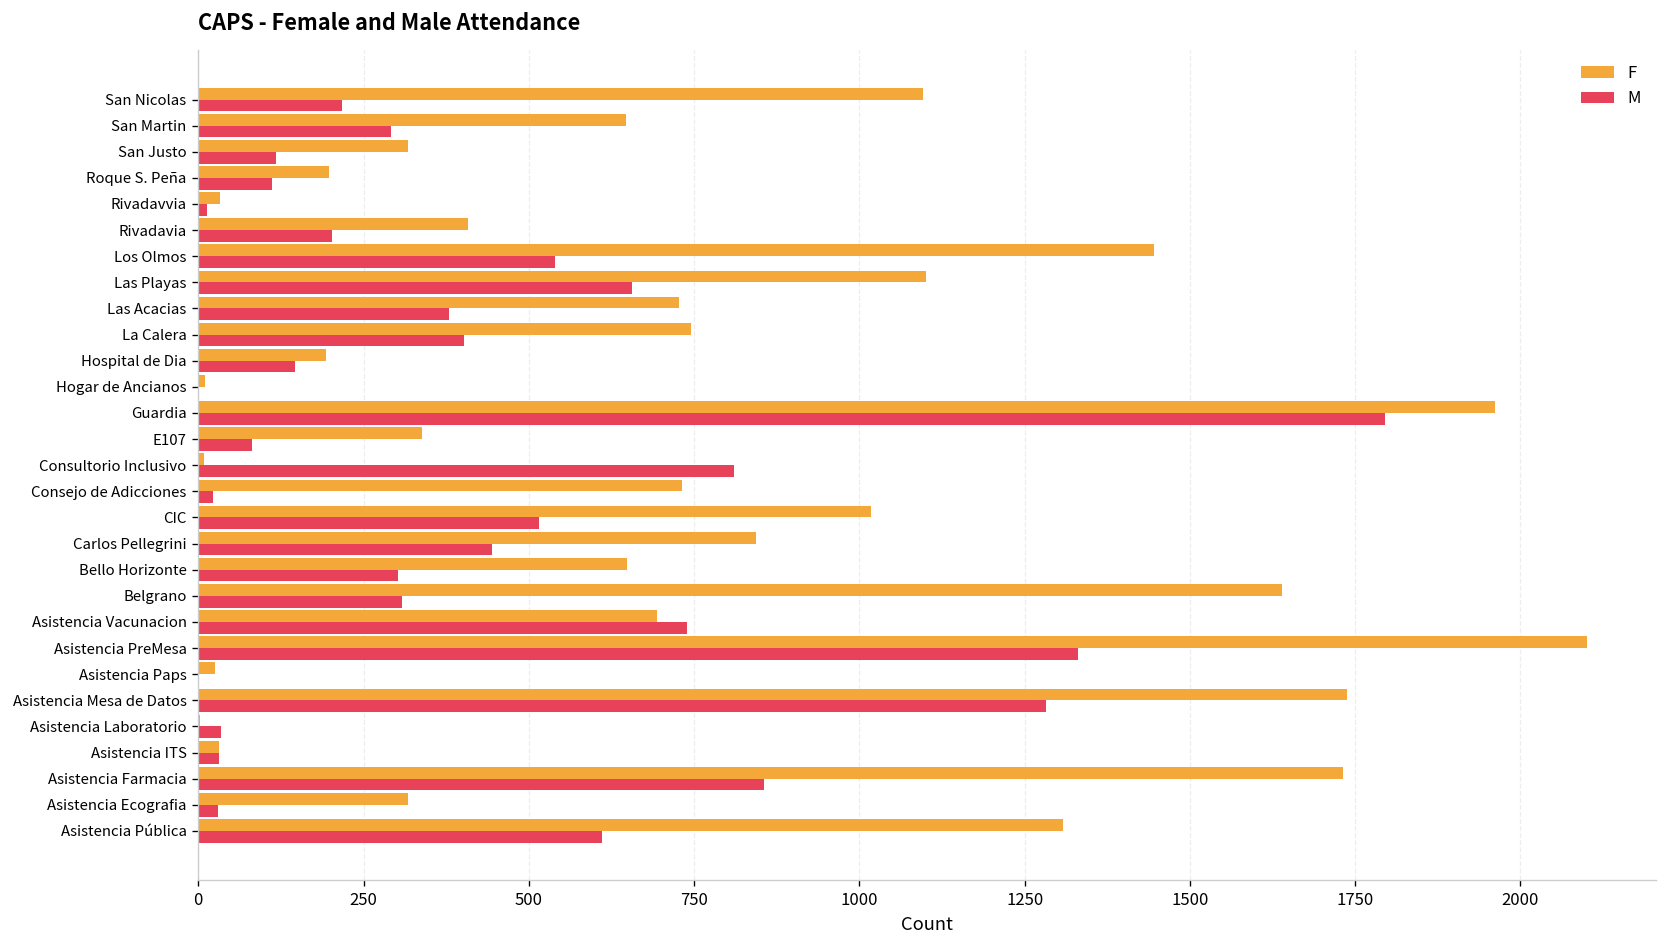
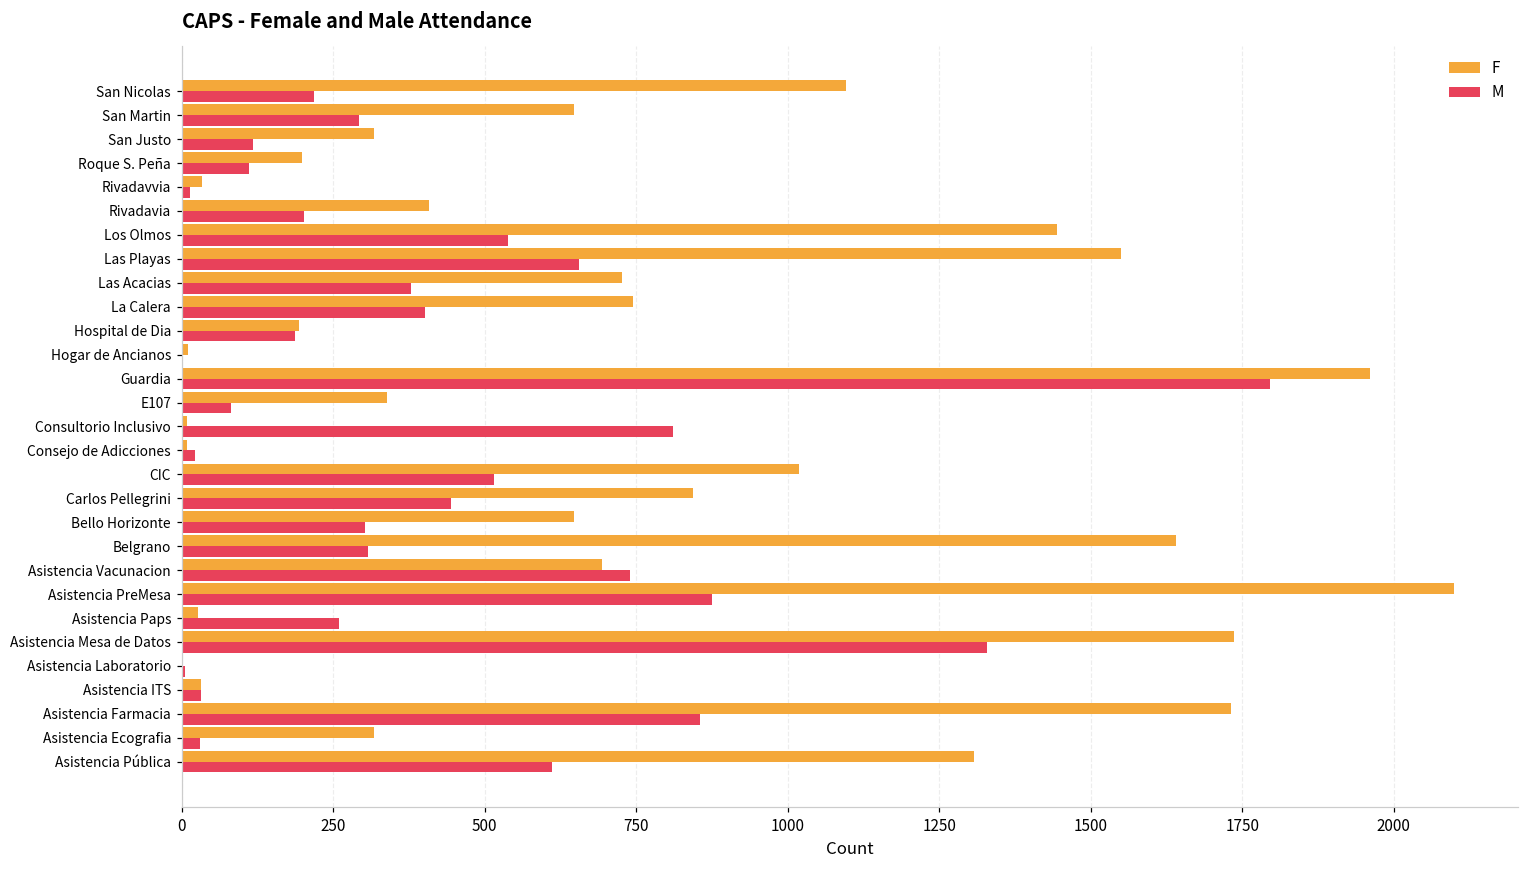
F, Las Playas: 1100 -> 1550
M, Hospital de Dia: 150 -> 190
F, Consejo de Adicciones: 730 -> 10
M, Asistencia PreMesa: 1330 -> 880
M, Asistencia Paps: 0 -> 260
M, Asistencia Mesa de Datos: 1280 -> 1330
M, Asistencia Laboratorio: 40 -> 10
